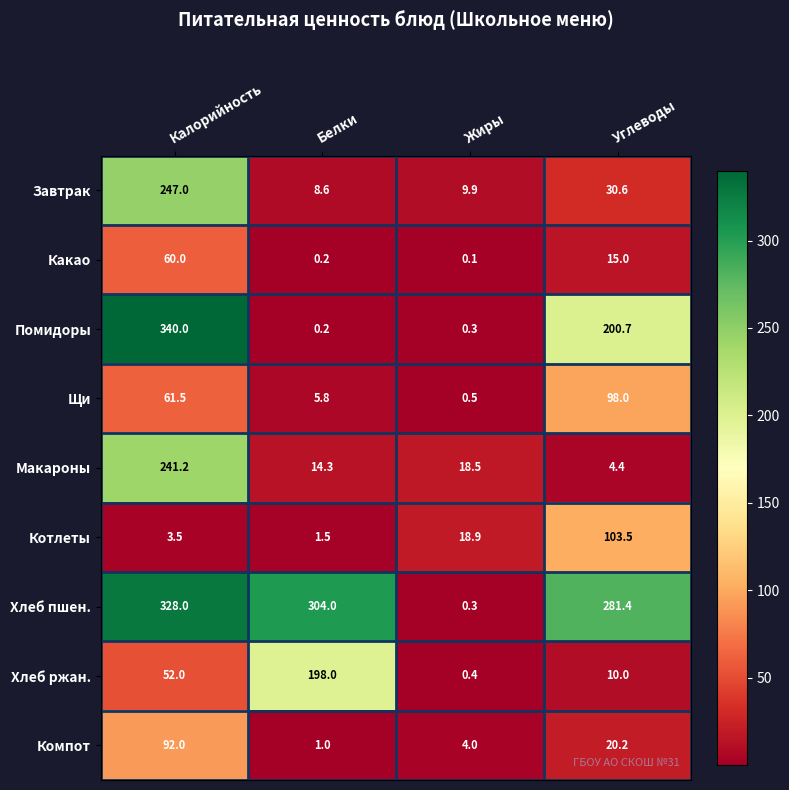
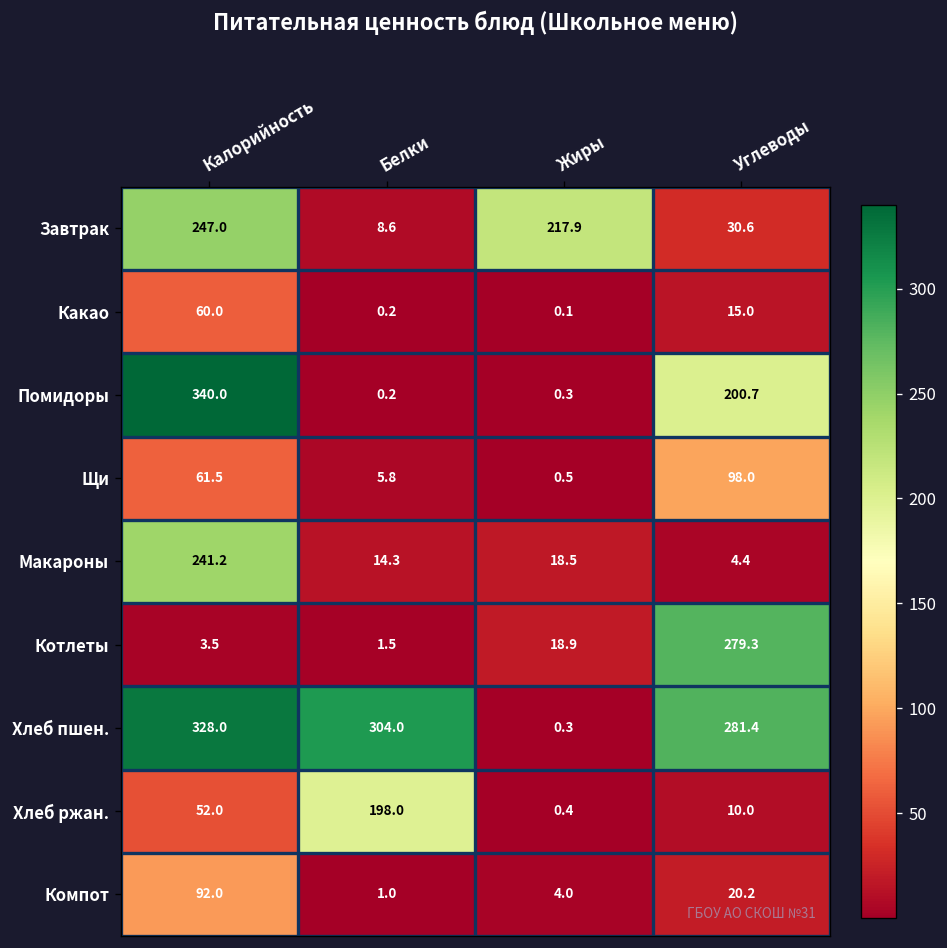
Завтрак, Жиры: 9.9 -> 217.9
Котлеты, Углеводы: 103.5 -> 279.3
